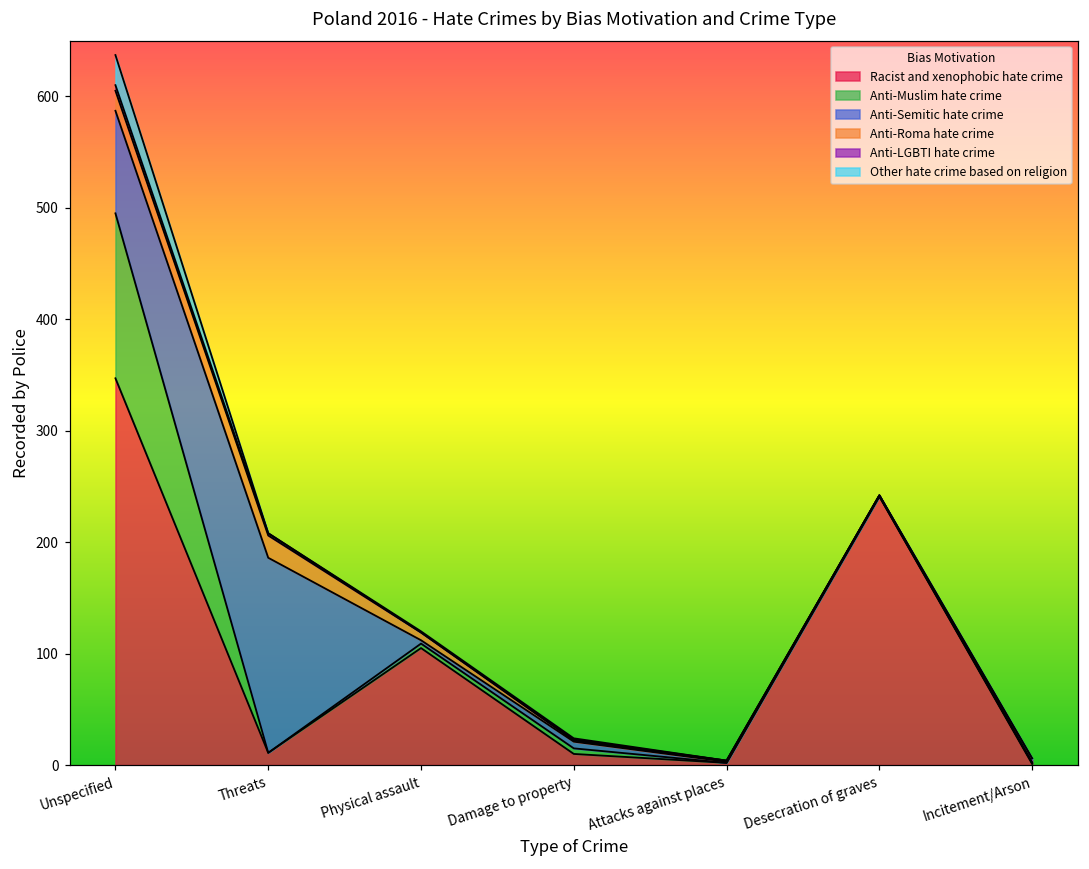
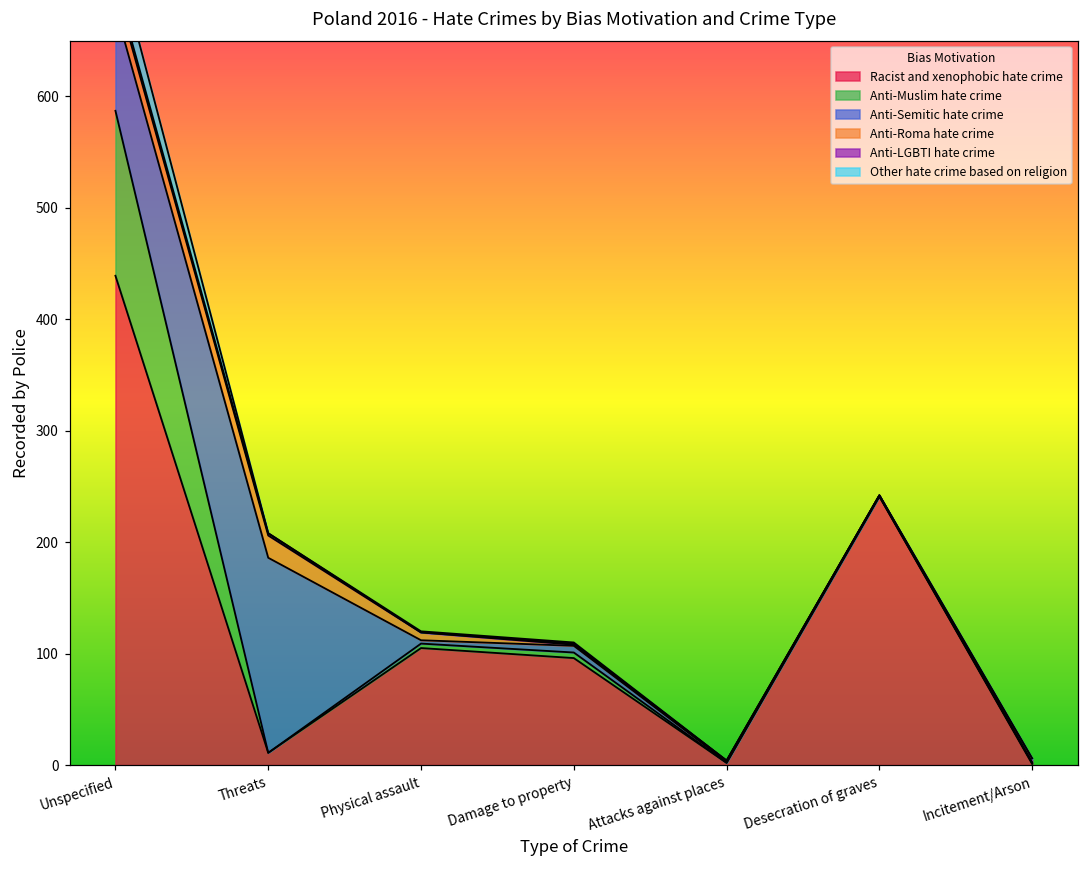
Racist and xenophobic hate crime, Unspecified: 347 -> 439
Racist and xenophobic hate crime, Damage to property: 10 -> 96
